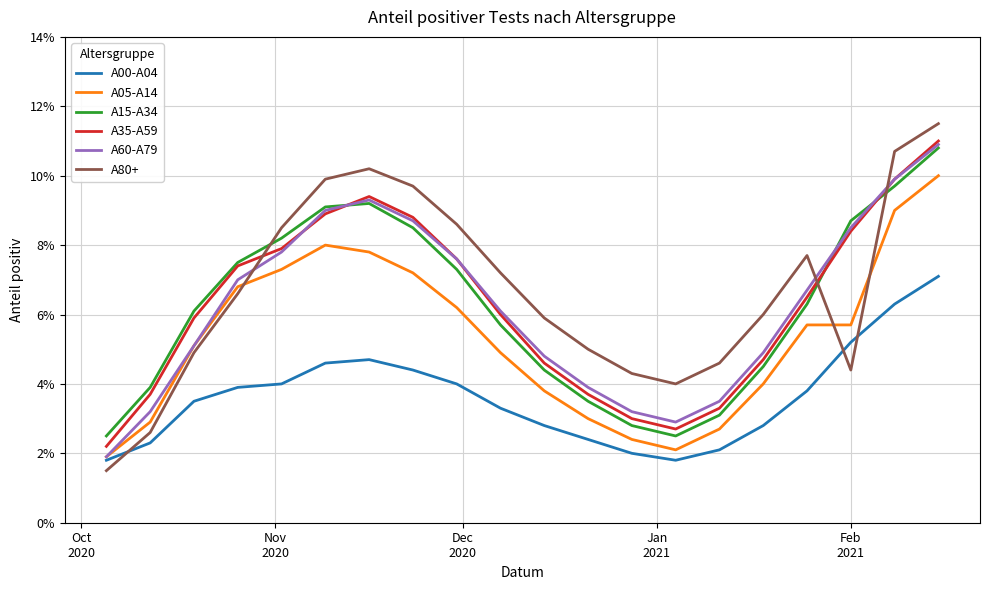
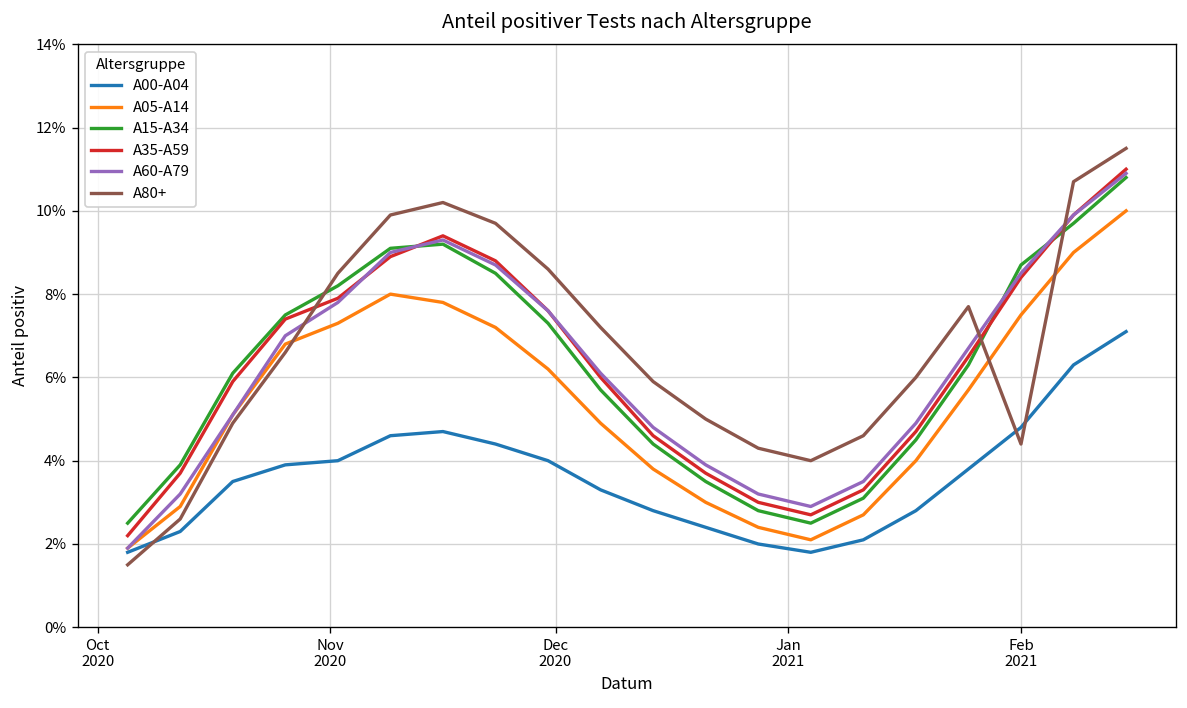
A00-A04, Feb 2021: 5.2% -> 4.8%
A05-A14, Feb 2021: 5.7% -> 7.5%
